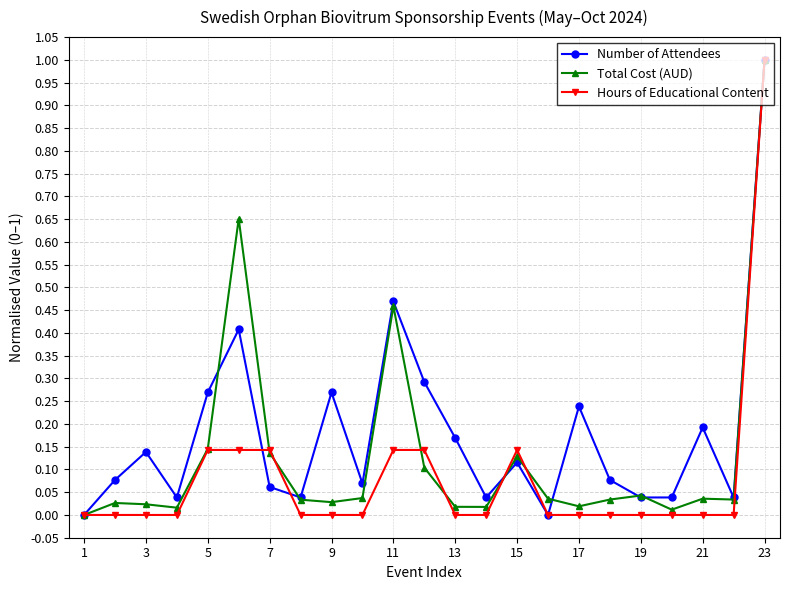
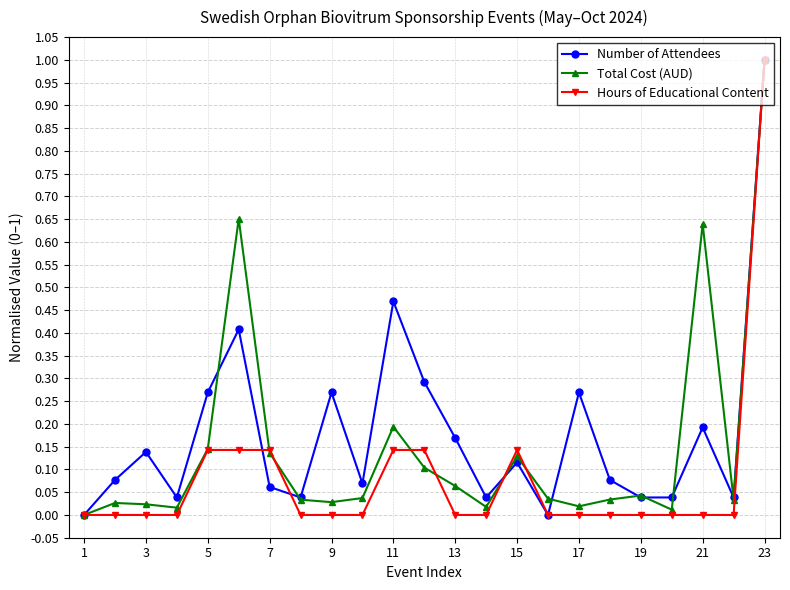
Total Cost (AUD), 11: 0.46 -> 0.19
Total Cost (AUD), 13: 0.02 -> 0.06
Number of Attendees, 17: 0.24 -> 0.27
Total Cost (AUD), 21: 0.04 -> 0.64
